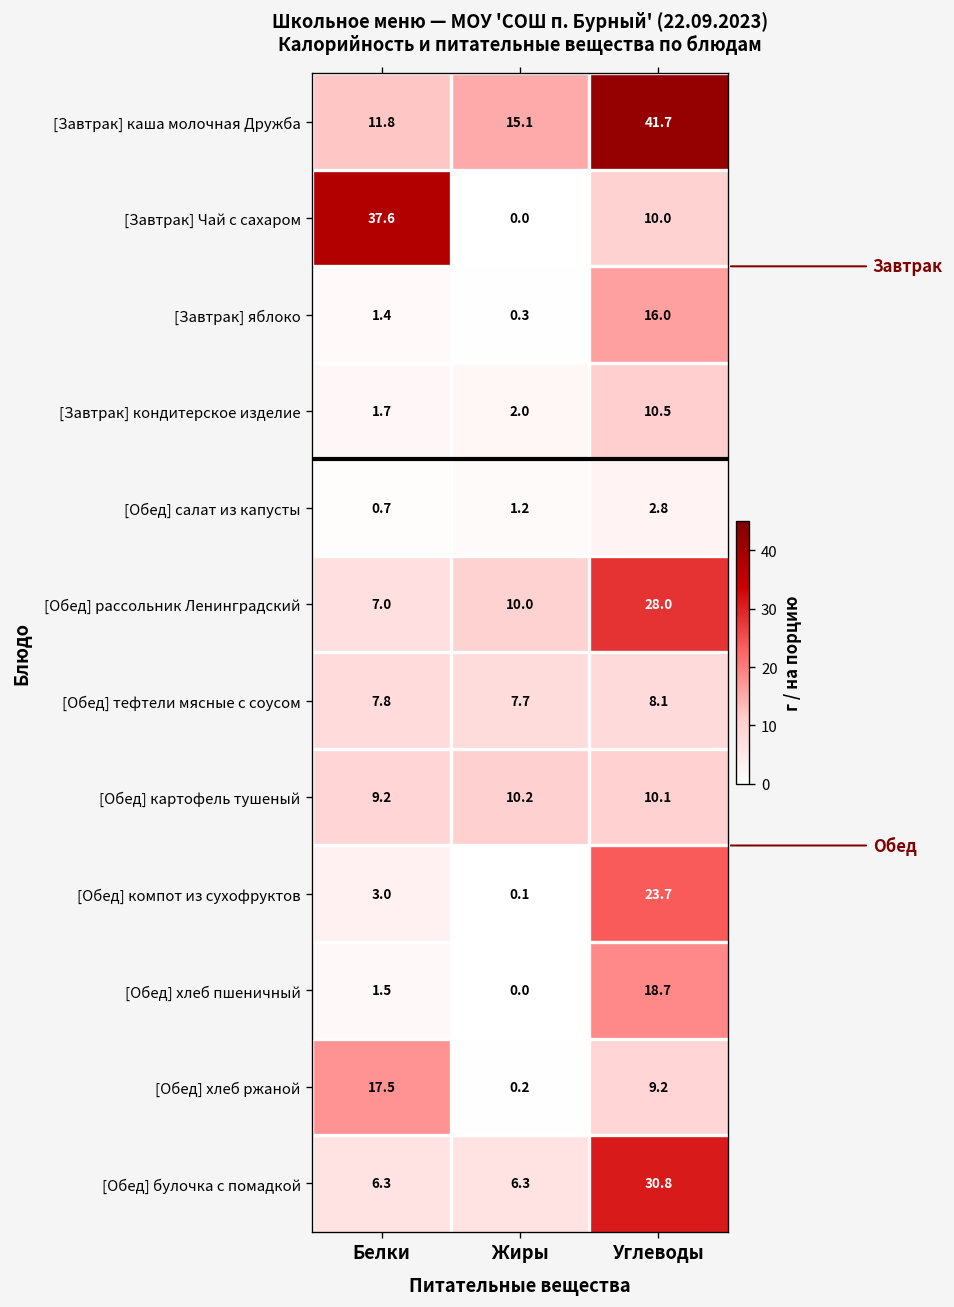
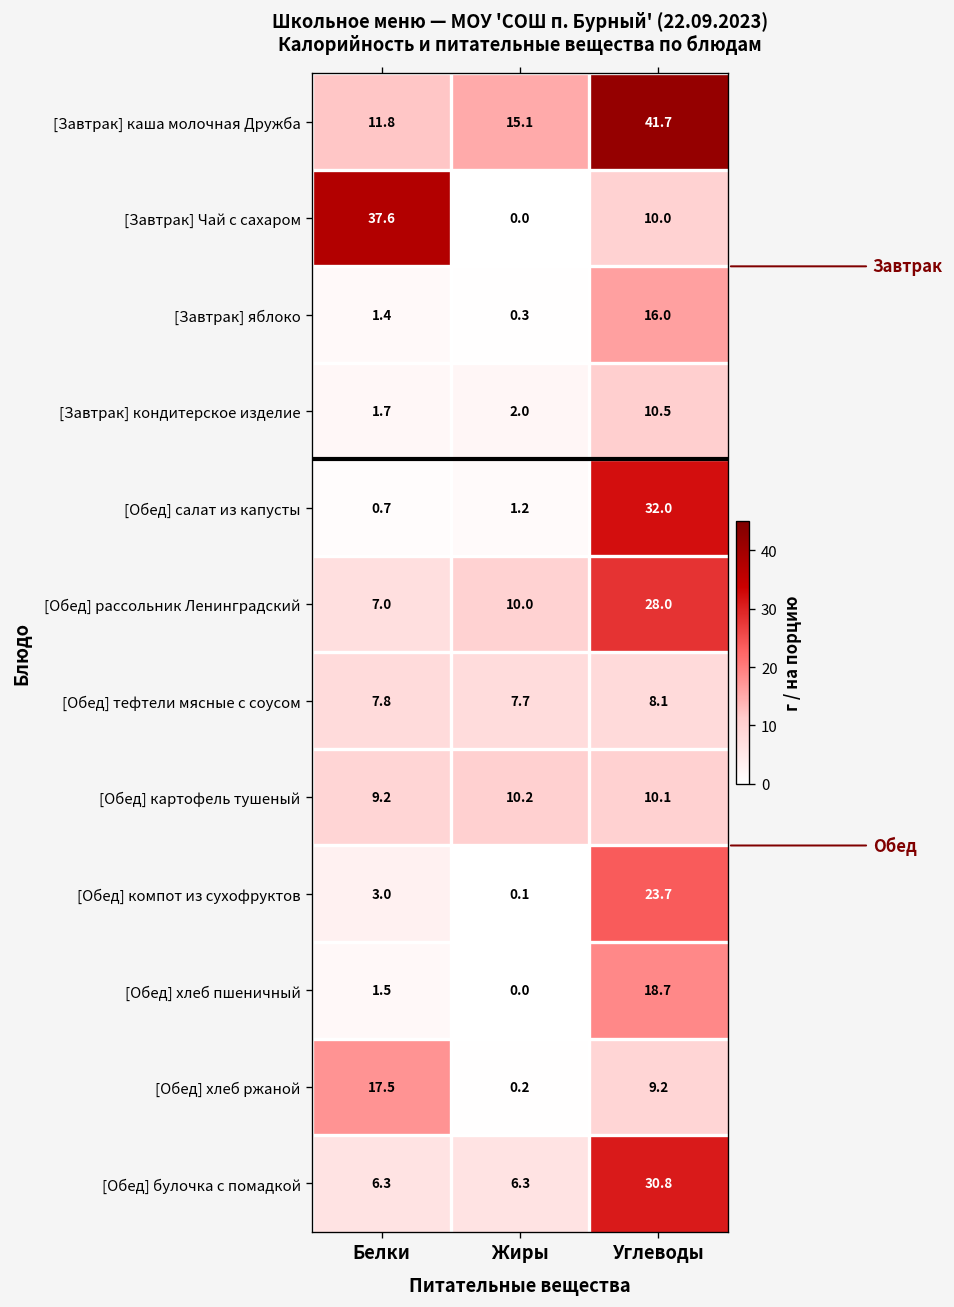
[Обед] салат из капусты, Углеводы: 2.8 -> 32.0
